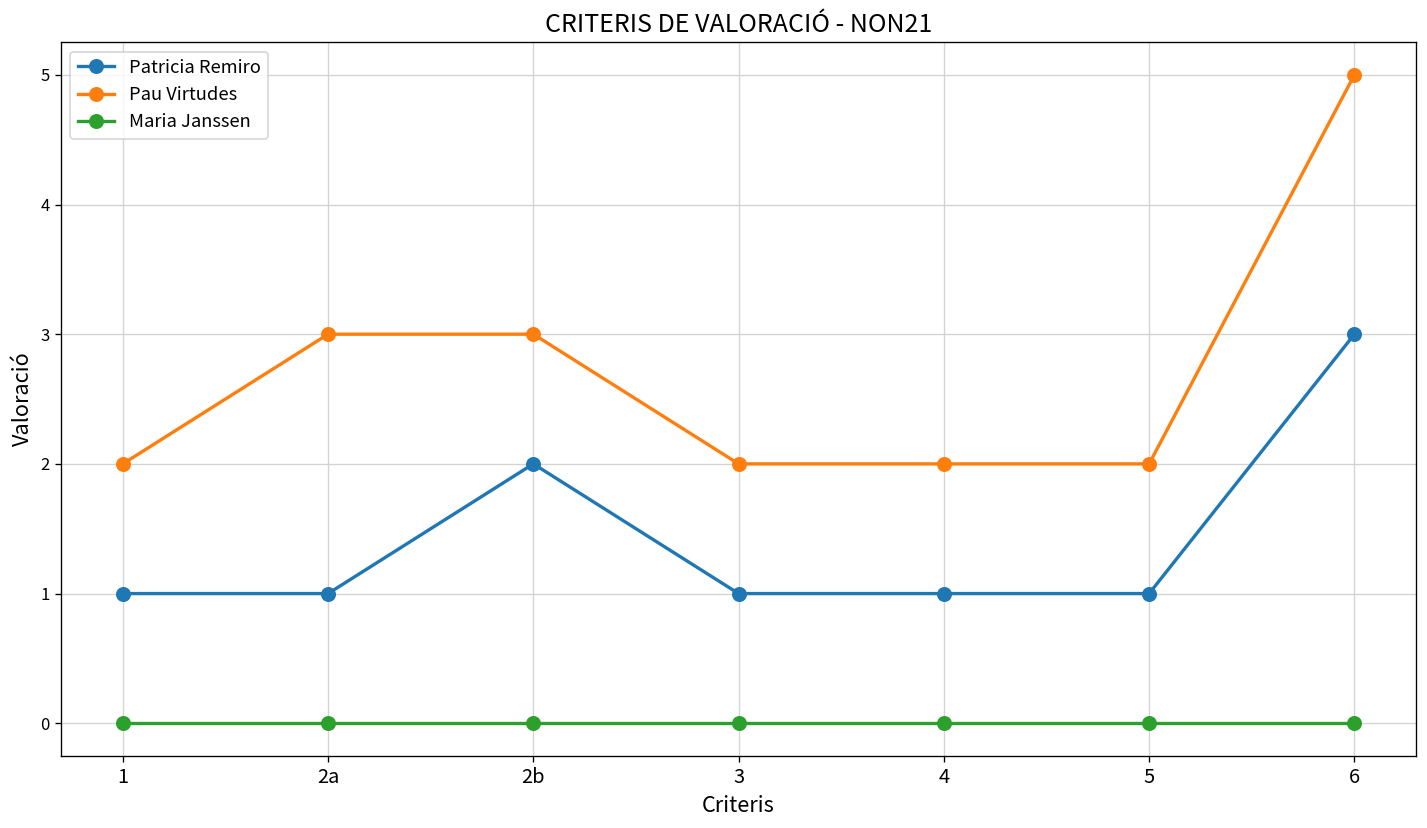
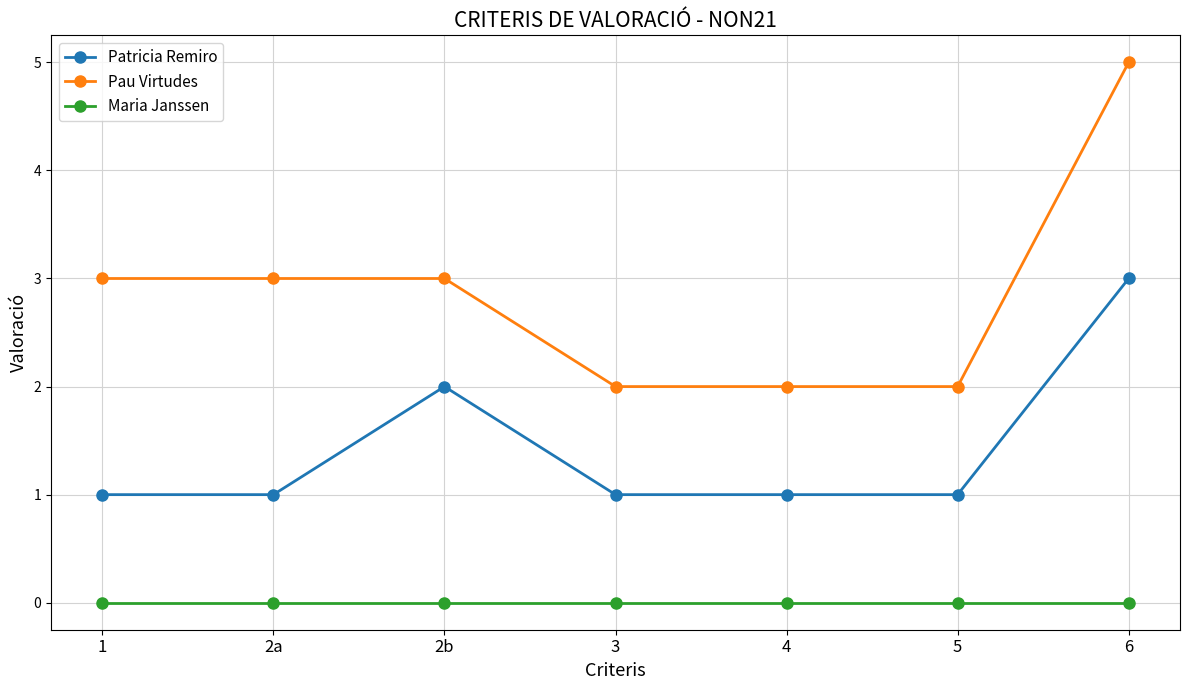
Pau Virtudes, 1: 2 -> 3
